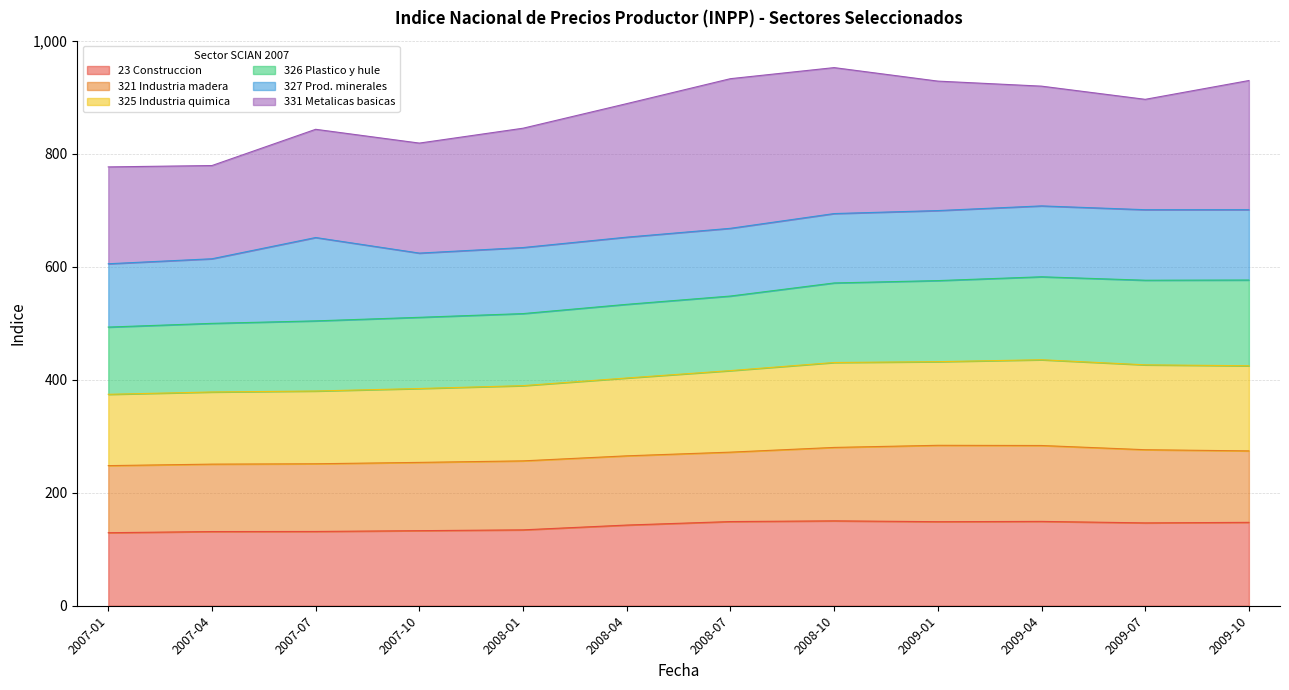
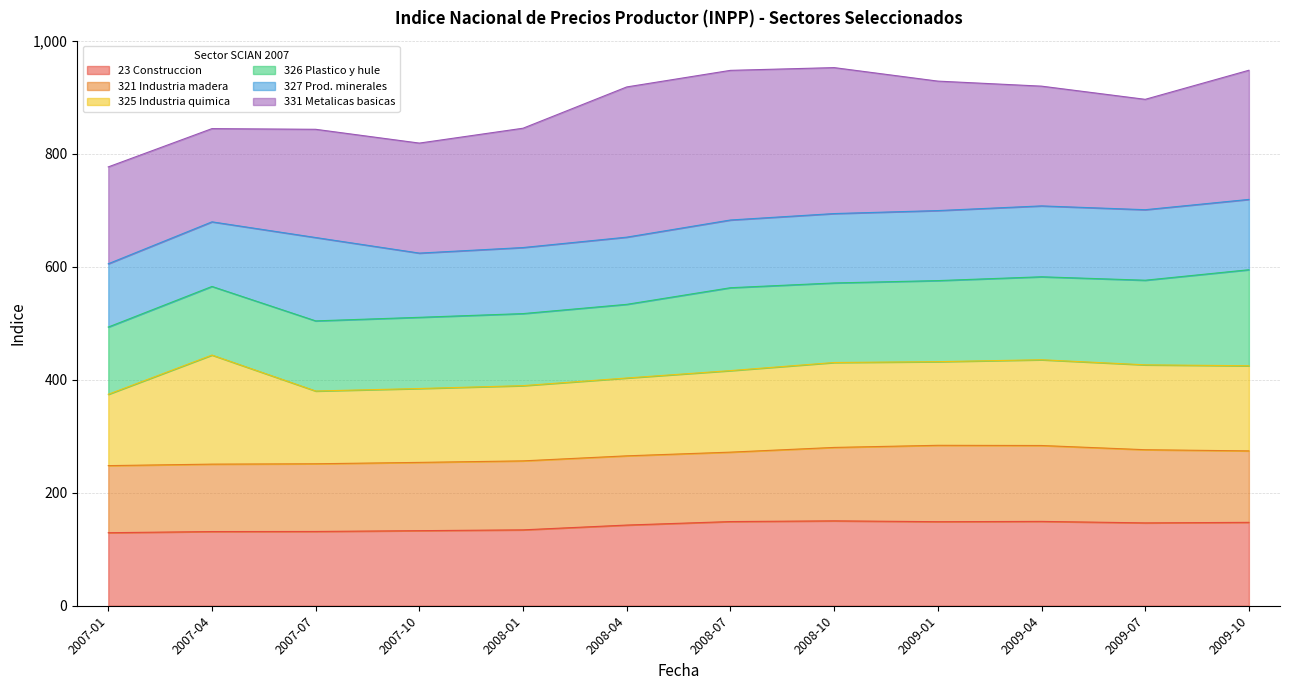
325 Industria quimica, 2007-04: 130 -> 190
331 Metalicas basicas, 2008-04: 240 -> 270
326 Plastico y hule, 2008-07: 130 -> 150
326 Plastico y hule, 2009-10: 150 -> 170
